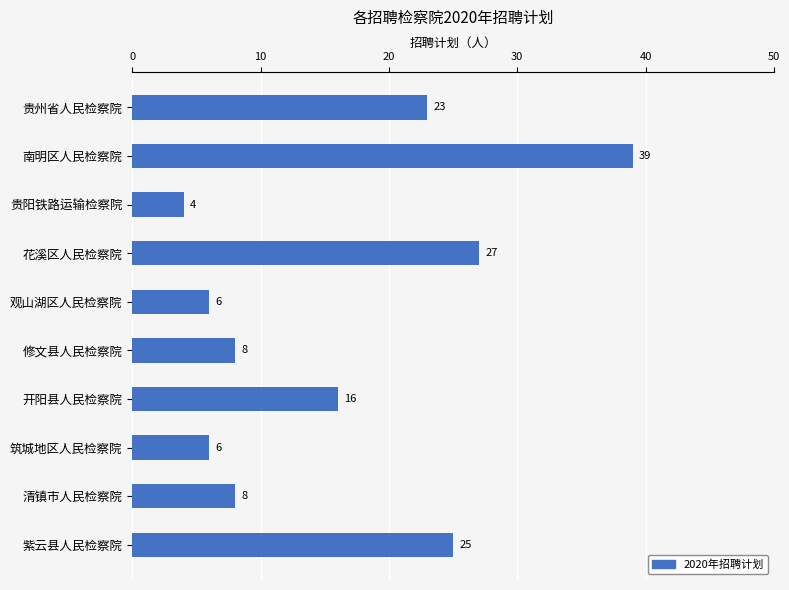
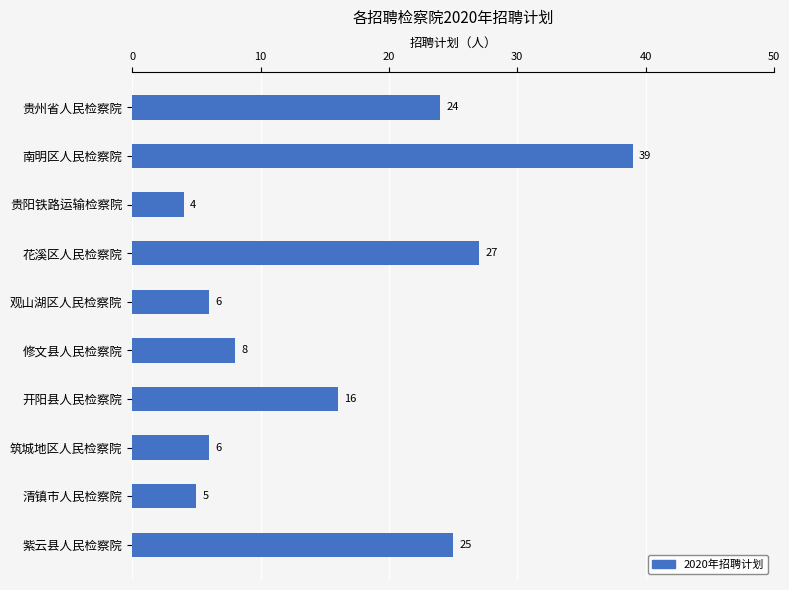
贵州省人民检察院: 23 -> 24
清镇市人民检察院: 8 -> 5
